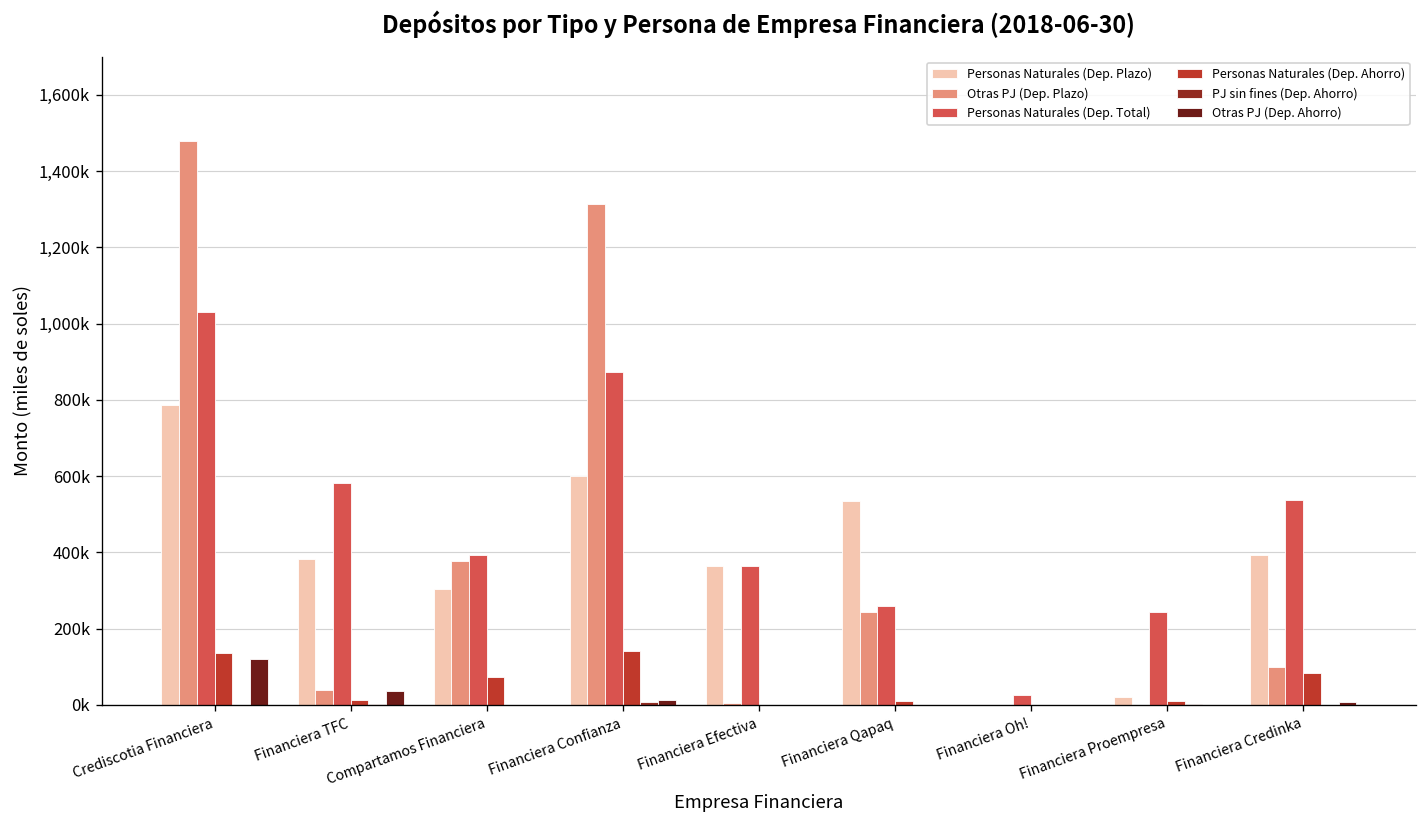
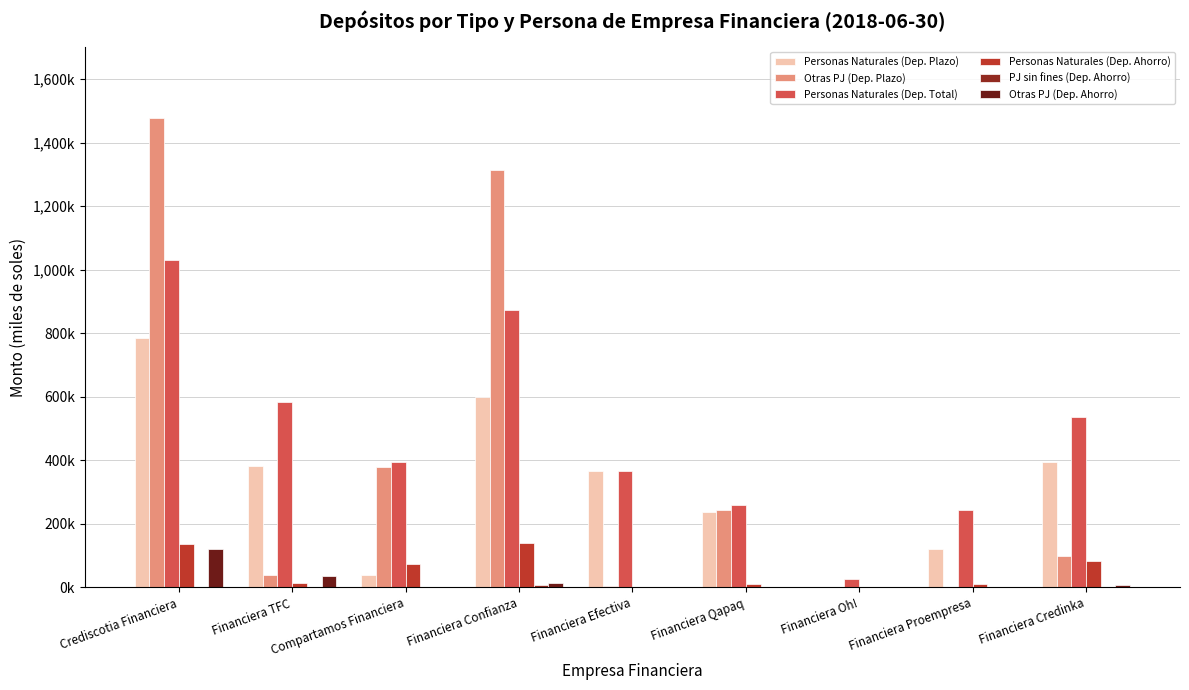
Personas Naturales (Dep. Plazo), Compartamos Financiera: 300,000 -> 40,000
Personas Naturales (Dep. Plazo), Financiera Qapaq: 540,000 -> 240,000
Personas Naturales (Dep. Plazo), Financiera Proempresa: 20,000 -> 120,000
